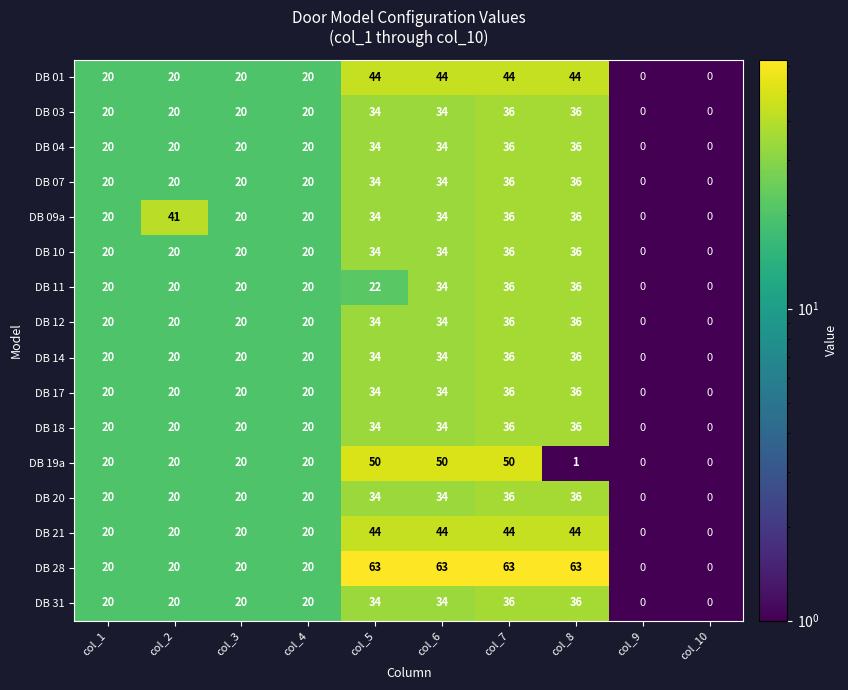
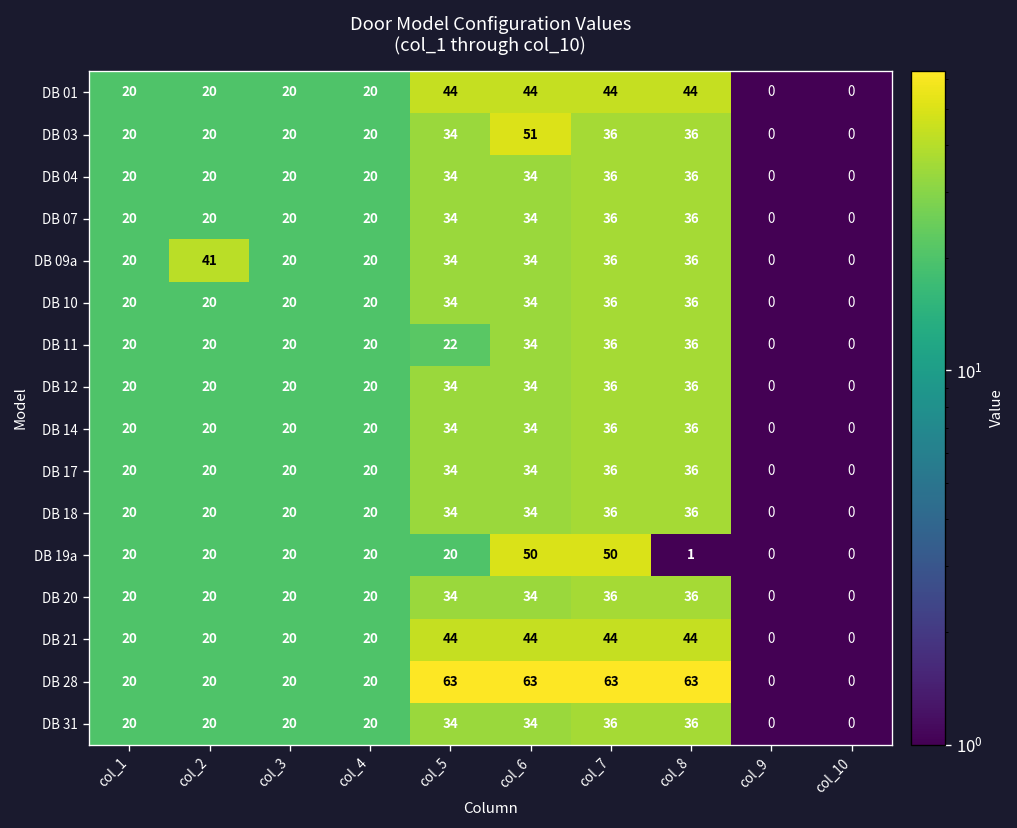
DB 03, col_6: 34 -> 51
DB 19a, col_5: 50 -> 20
